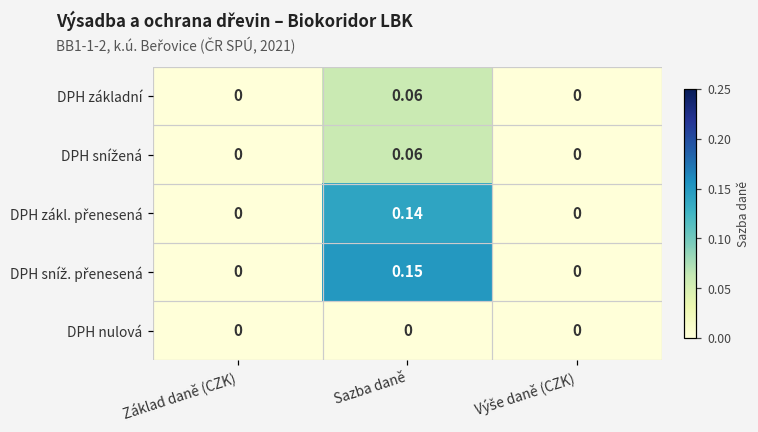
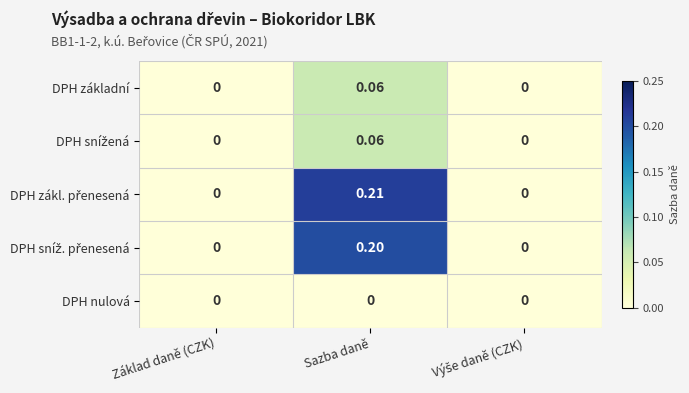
DPH zákl. přenesená, Sazba daně: 0.14 -> 0.21
DPH sníž. přenesená, Sazba daně: 0.15 -> 0.20
